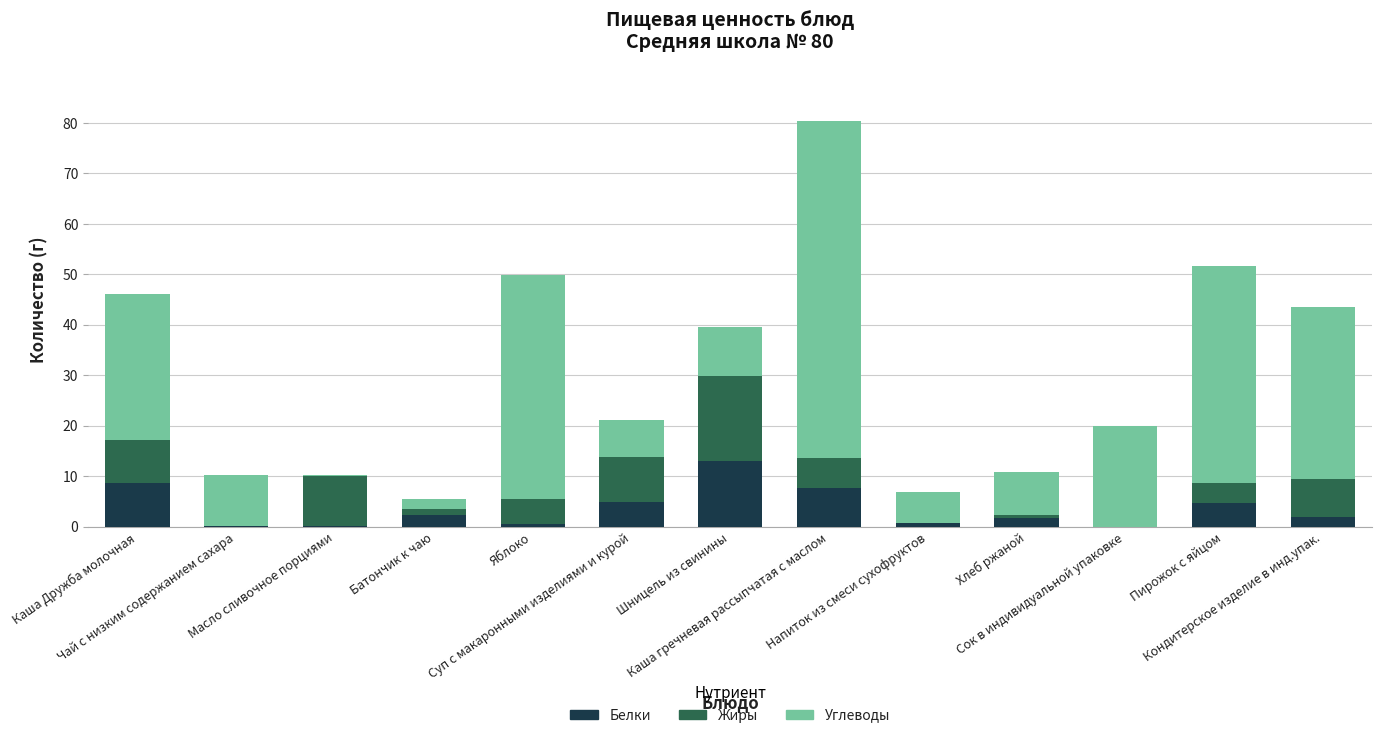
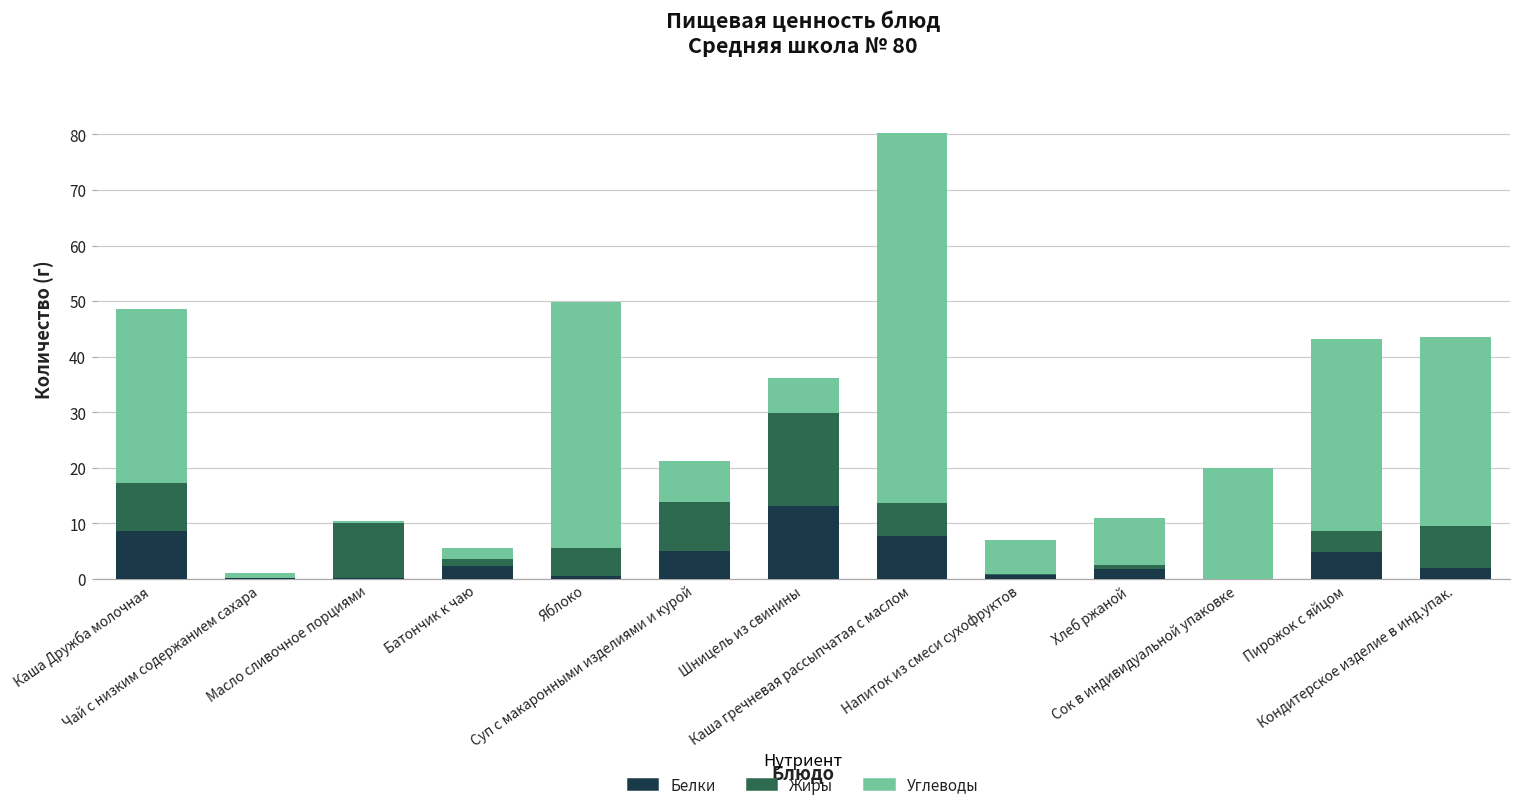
Углеводы, Каша Дружба молочная: 29 -> 31
Углеводы, Чай с низким содержанием сахара: 10 -> 1
Углеводы, Шницель из свинины: 10 -> 6
Углеводы, Пирожок с яйцом: 43 -> 35
